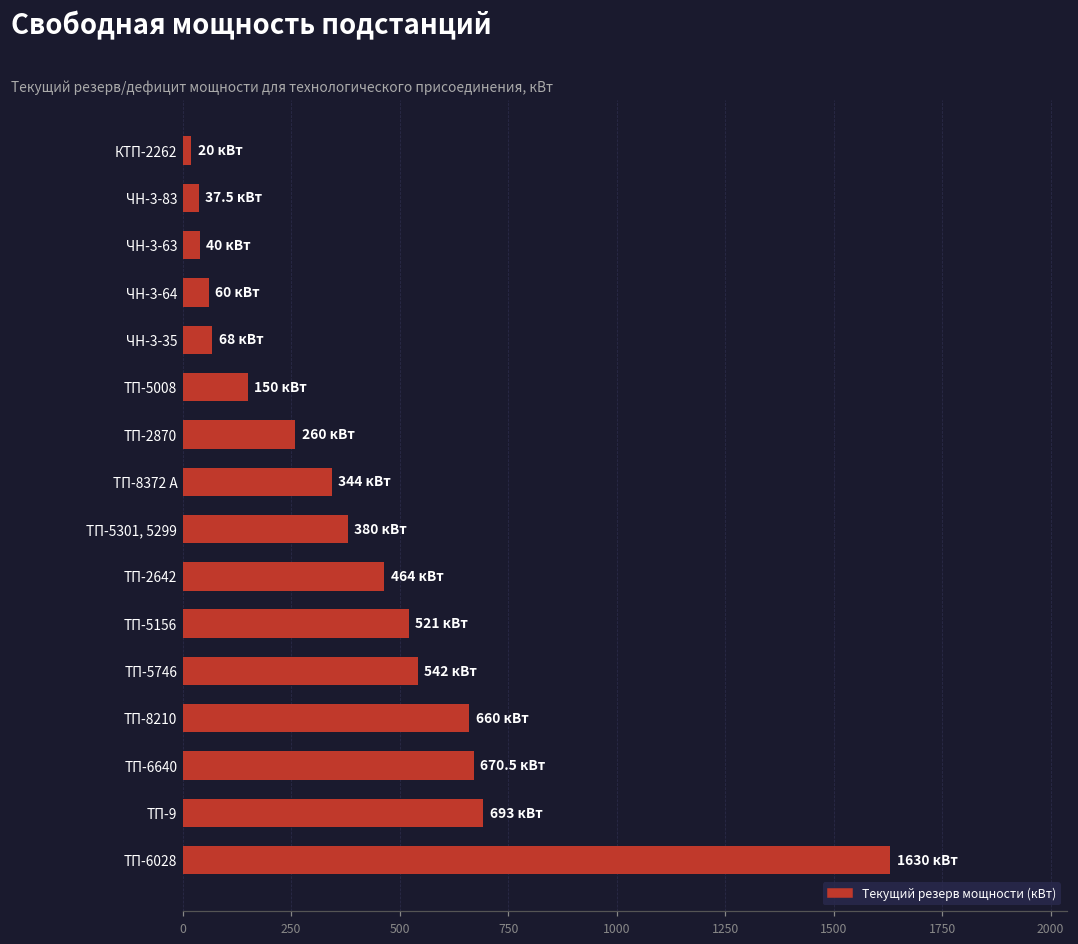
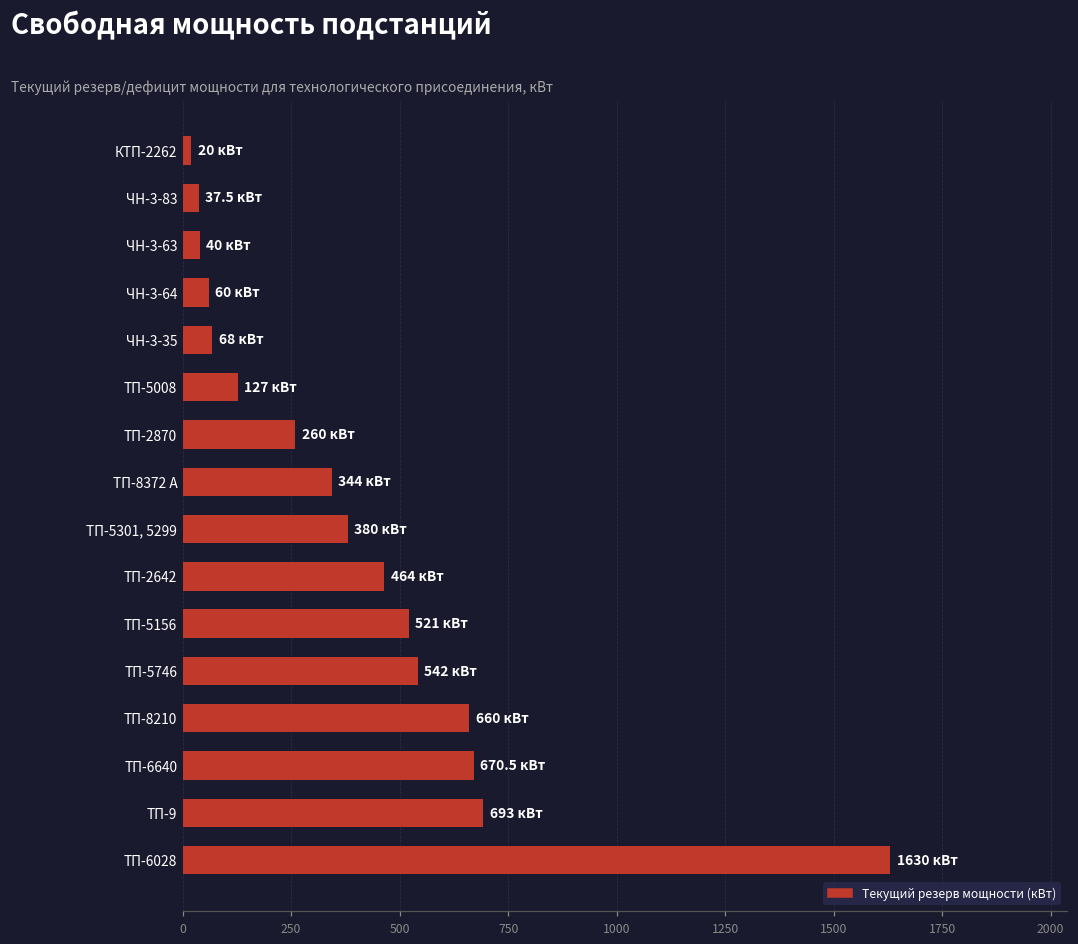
ТП-5008: 150 -> 127
